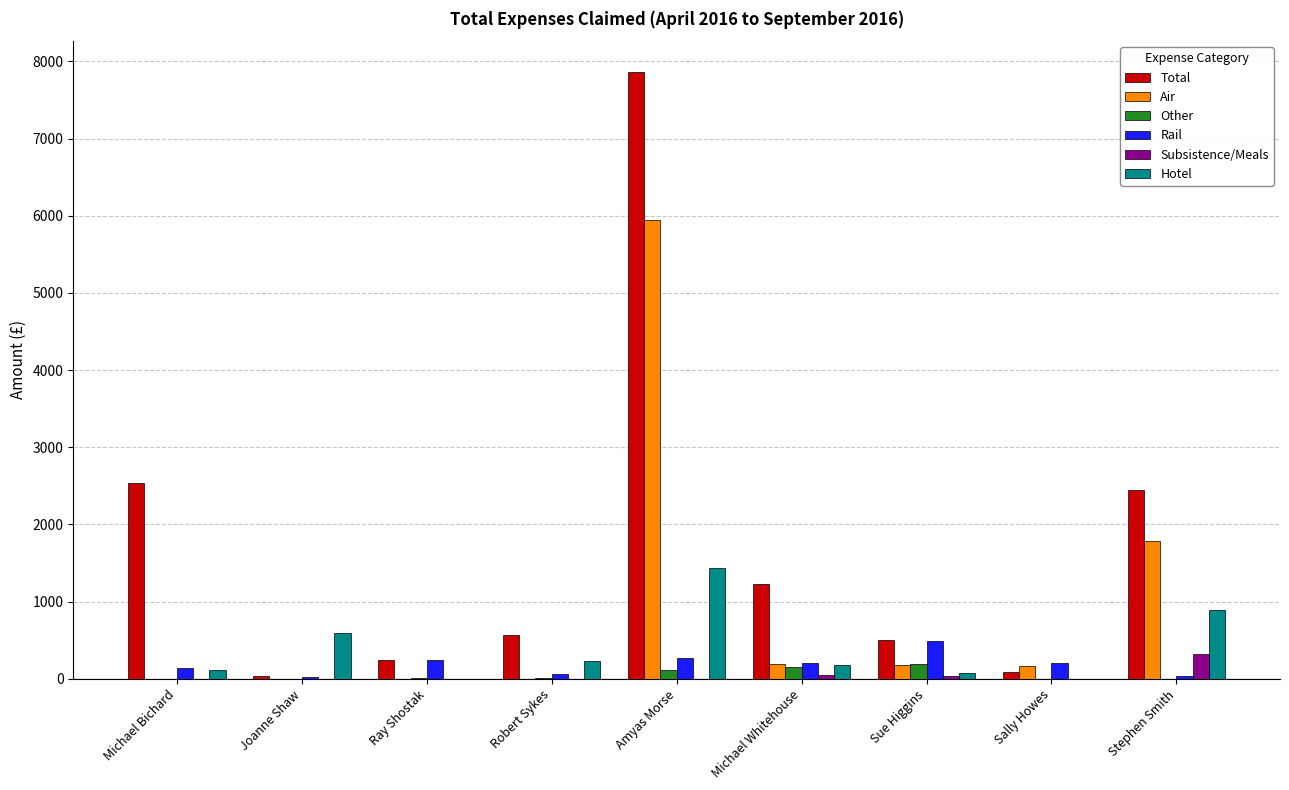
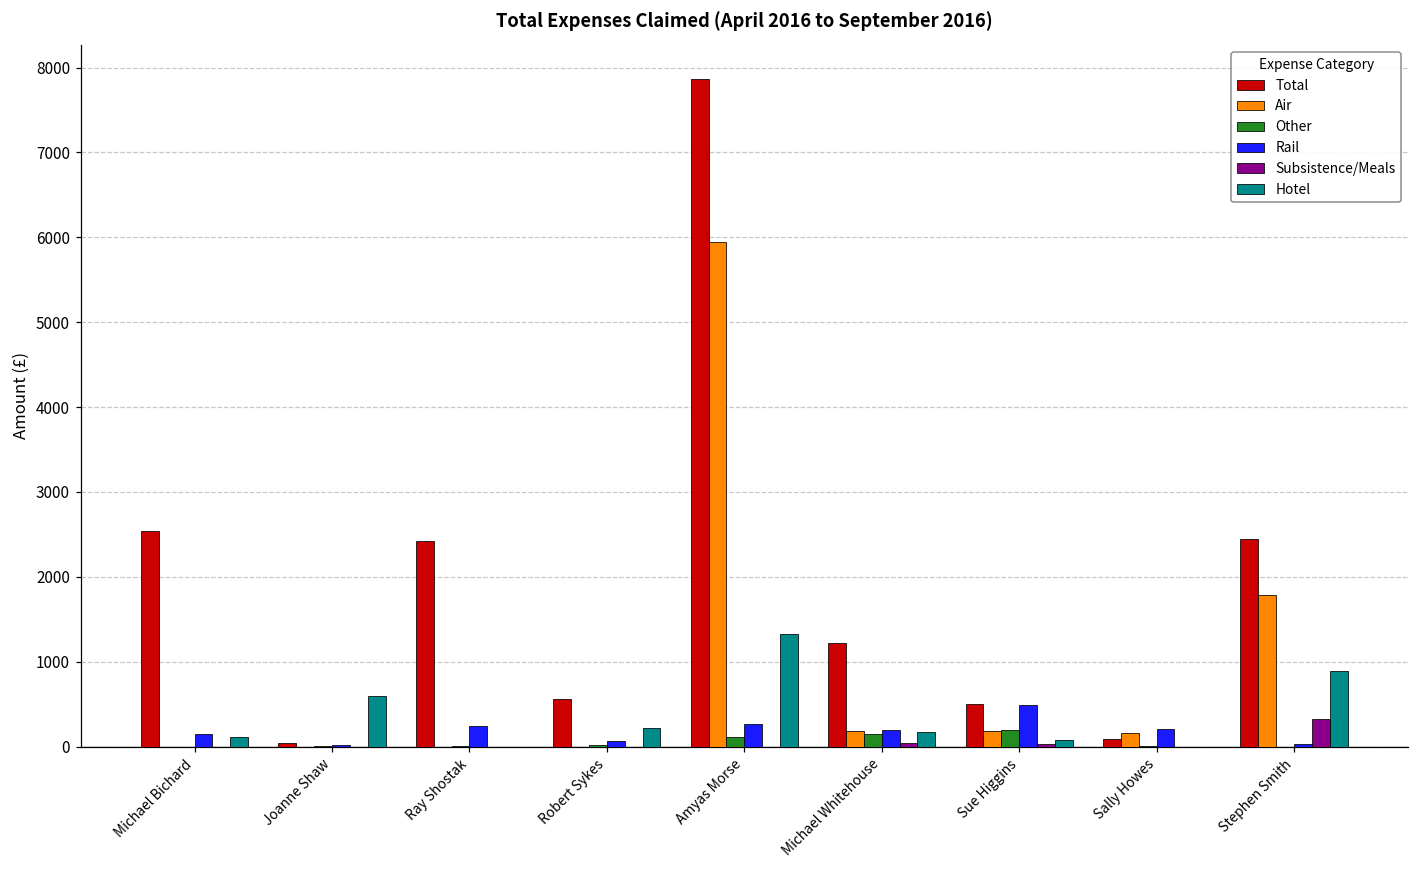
Total, Ray Shostak: 200 -> 2400
Hotel, Amyas Morse: 1400 -> 1300
